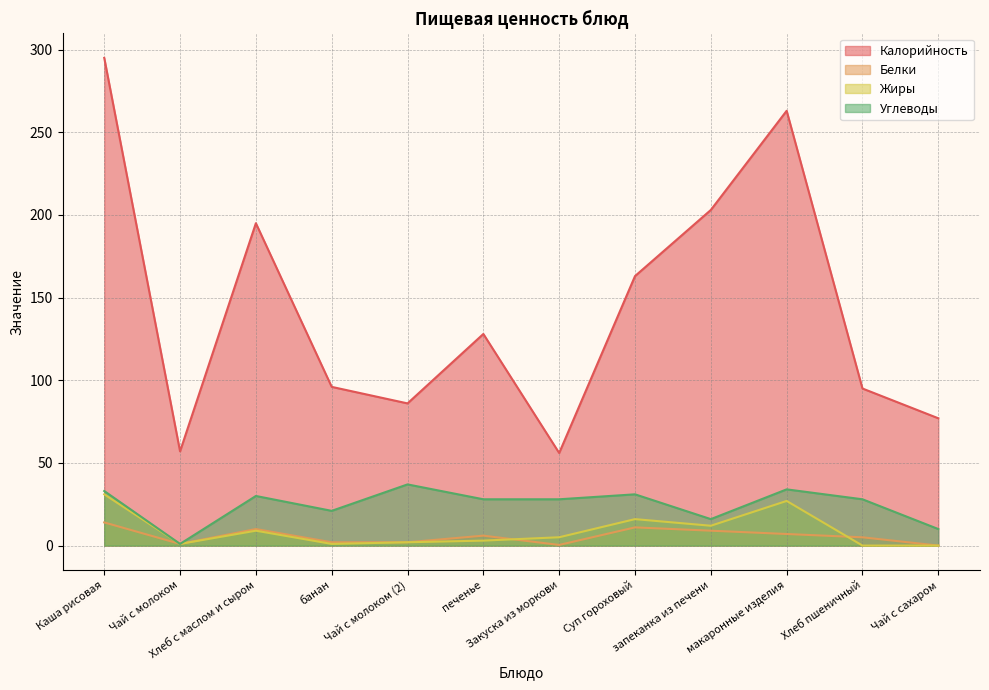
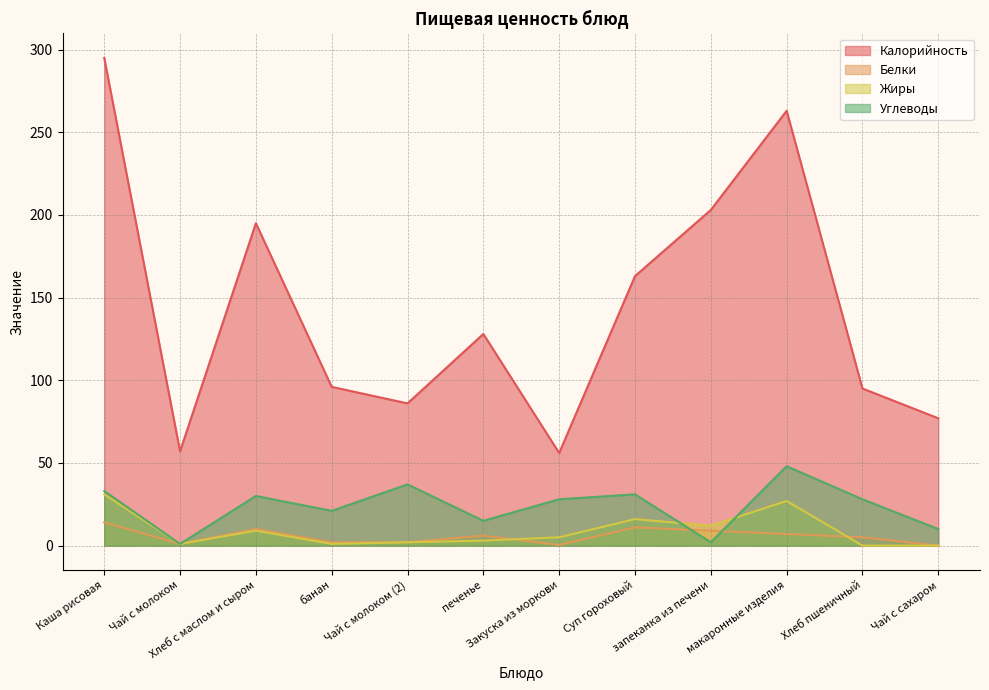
Углеводы, печенье: 28 -> 15
Углеводы, запеканка из печени: 16 -> 2
Углеводы, макаронные изделия: 34 -> 48
